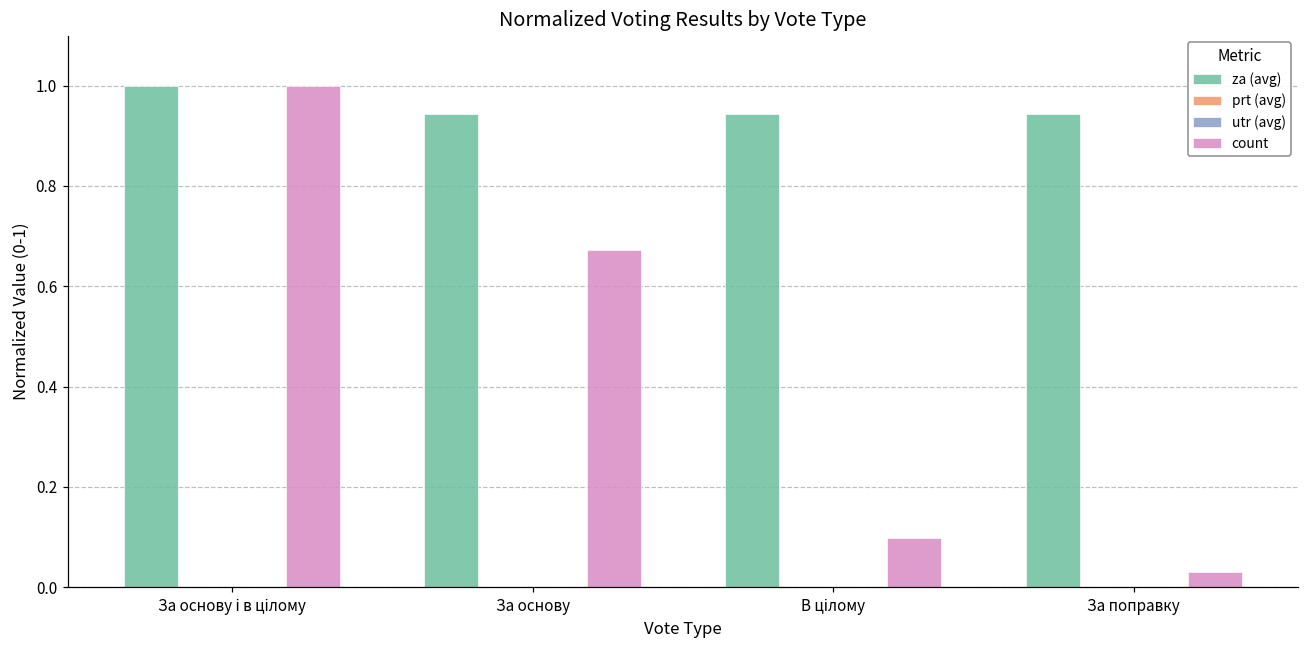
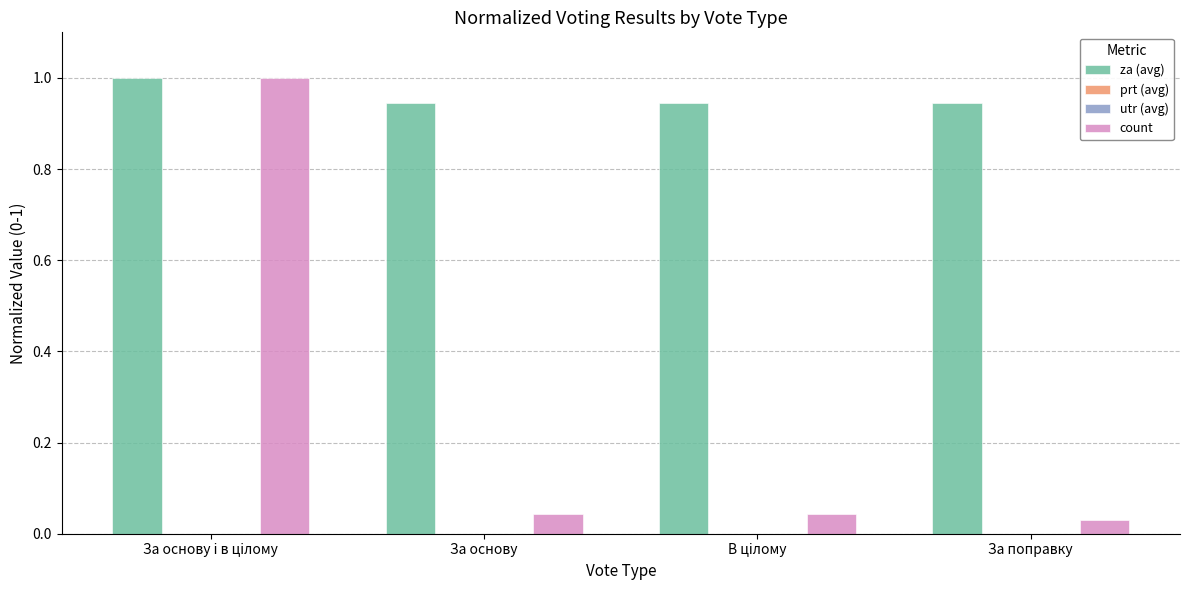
count, За основу: 0.67 -> 0.04
count, В цілому: 0.10 -> 0.04
